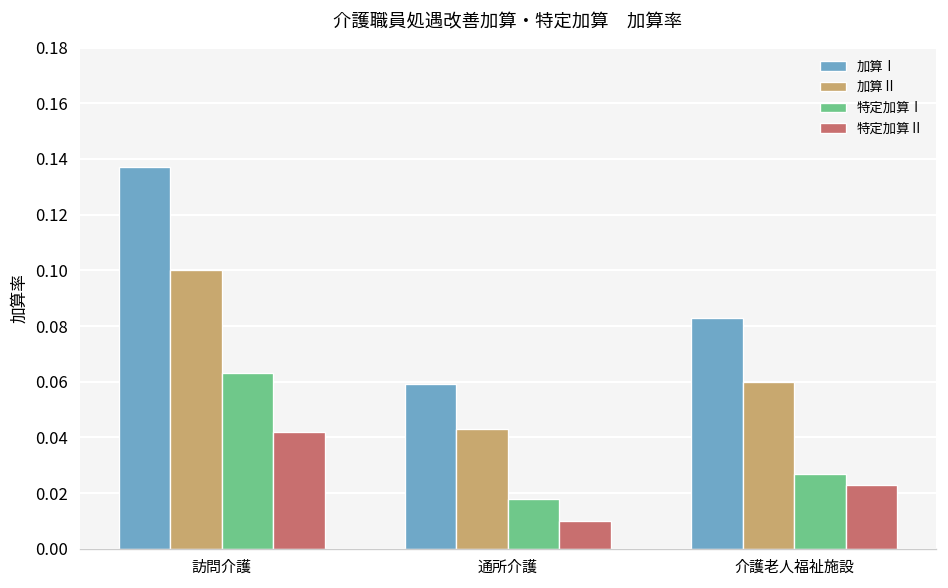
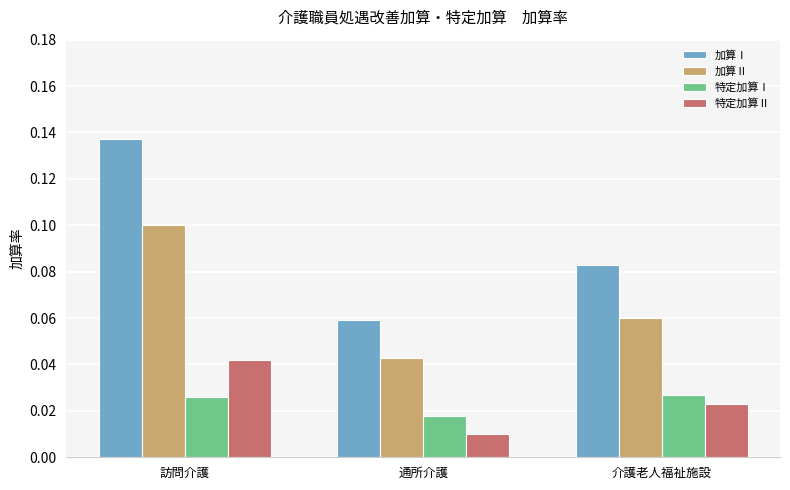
特定加算Ⅰ, 訪問介護: 0.063 -> 0.026
